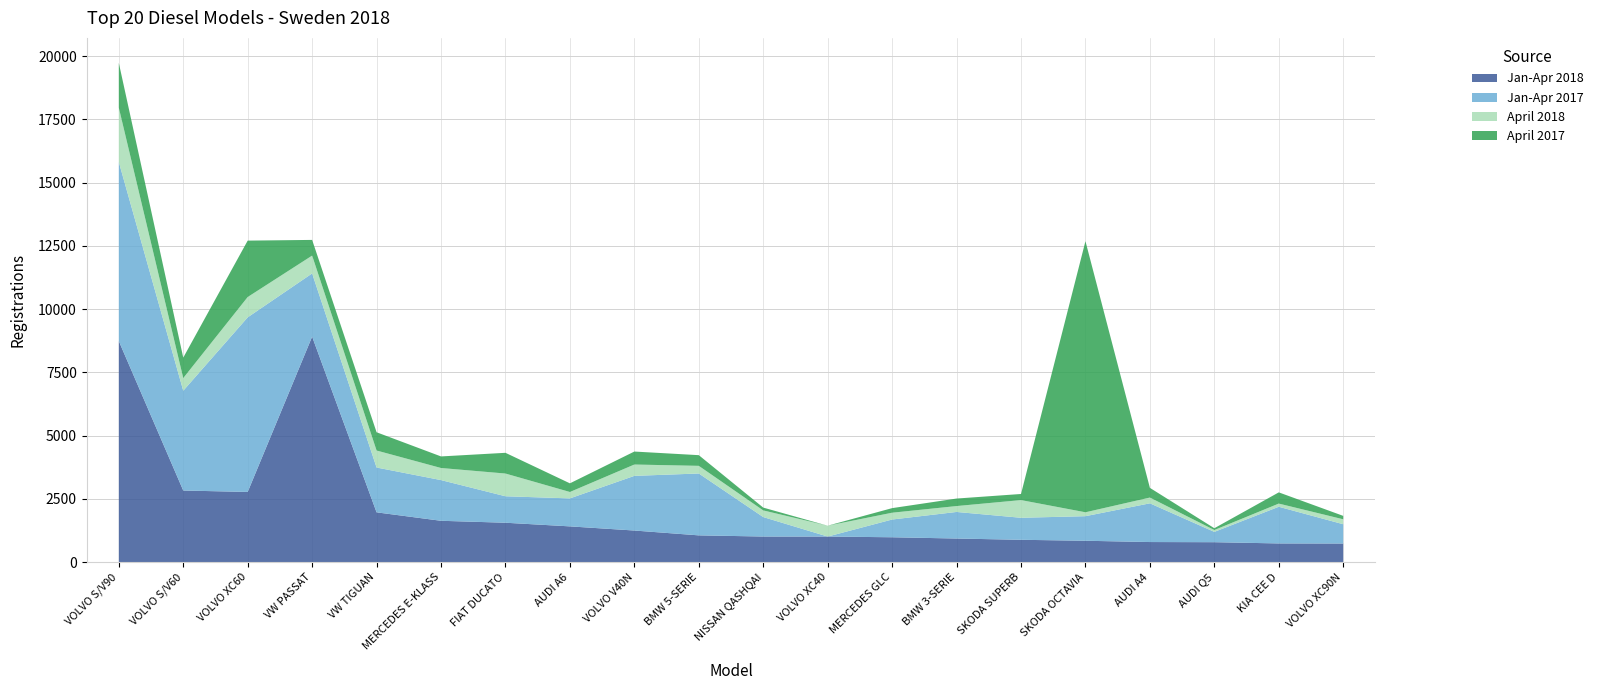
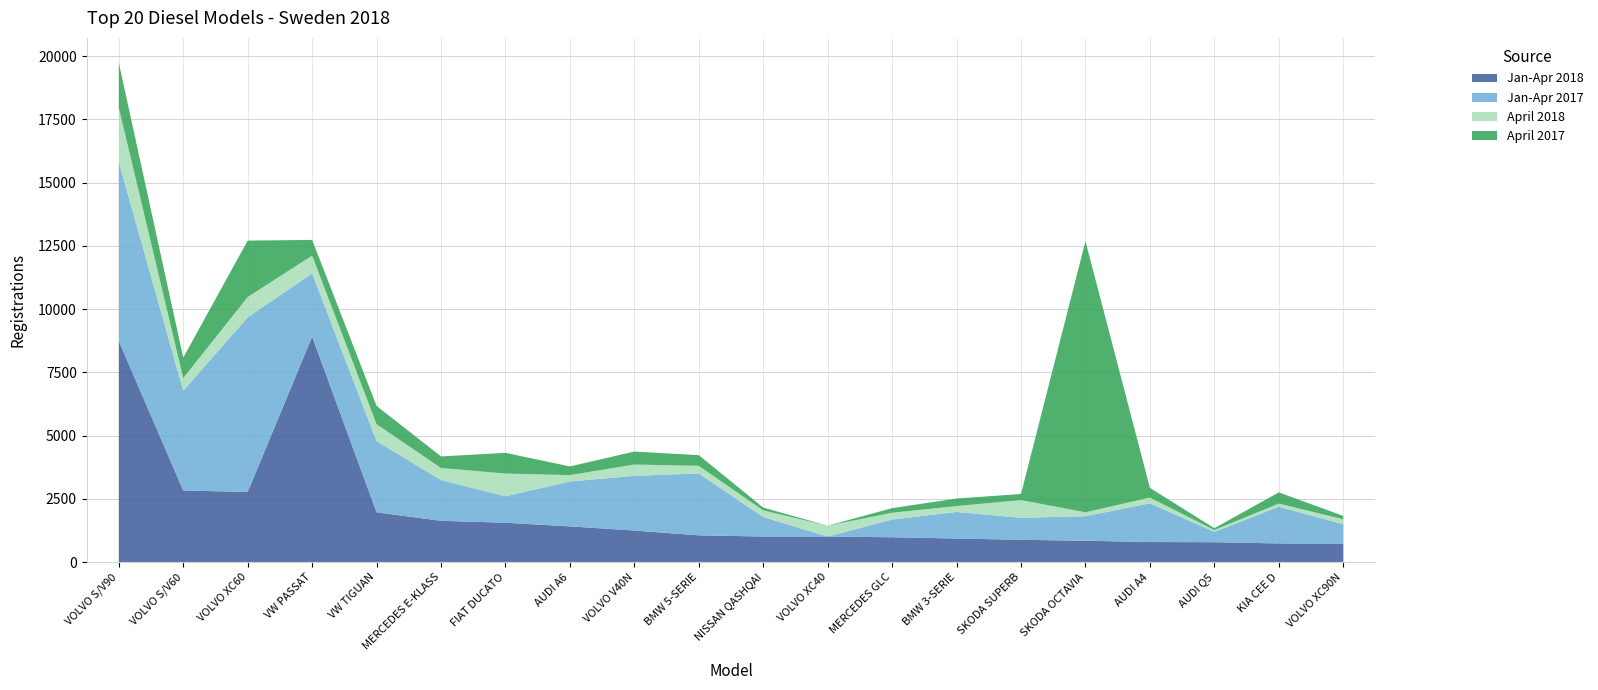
Jan-Apr 2017, VW TIGUAN: 1800 -> 2800
Jan-Apr 2017, AUDI A6: 1100 -> 1800
